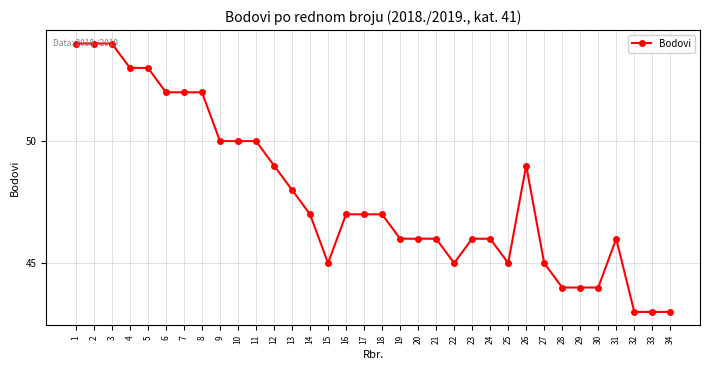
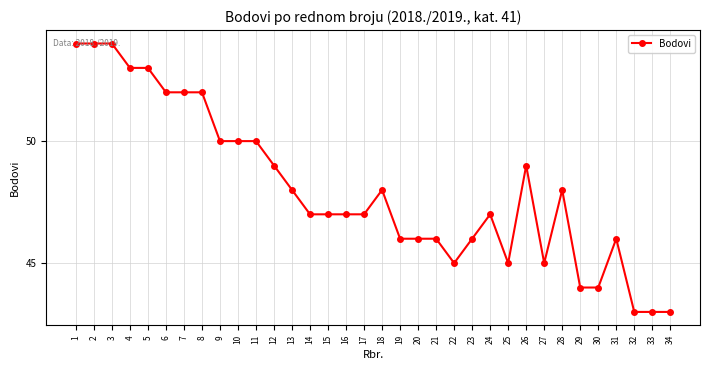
15: 45 -> 47
18: 47 -> 48
24: 46 -> 47
28: 44 -> 48
